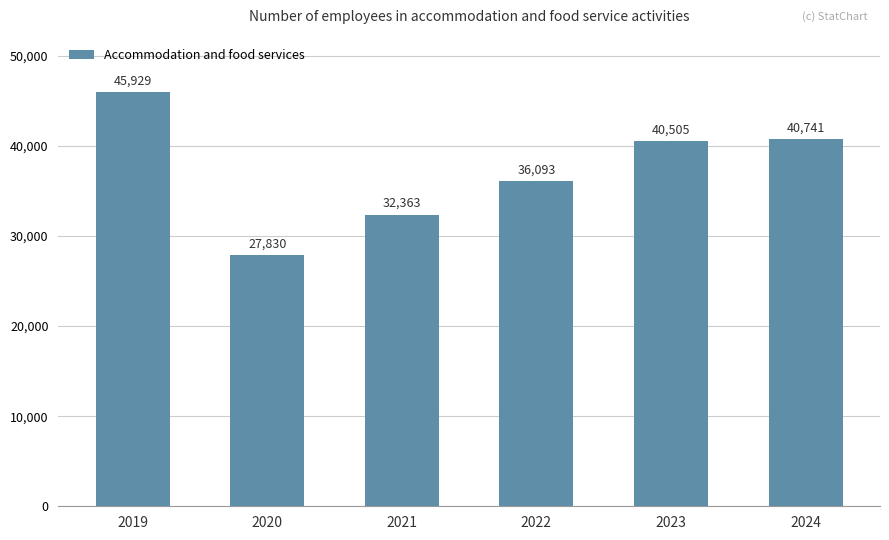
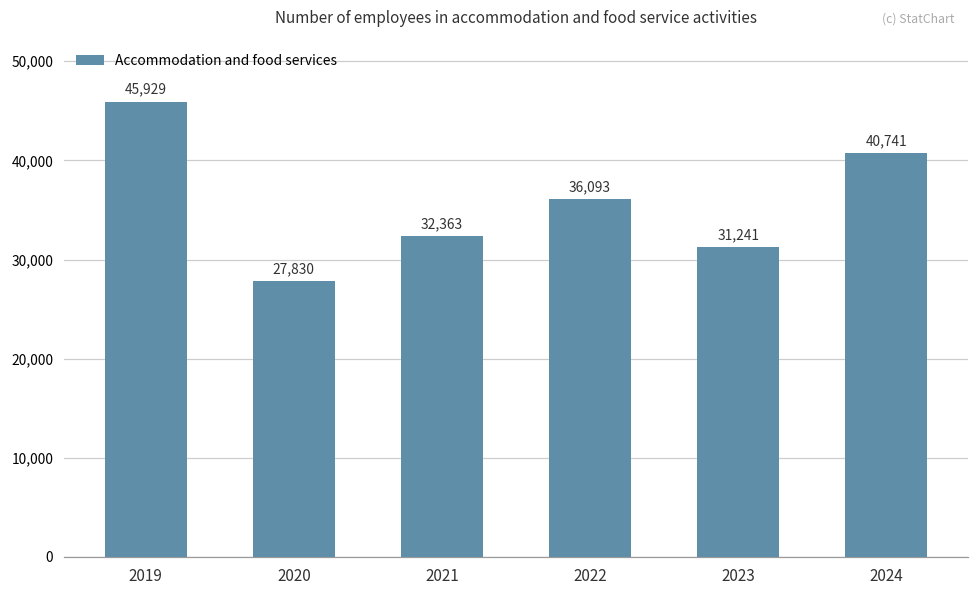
2023: 40,505 -> 31,241
